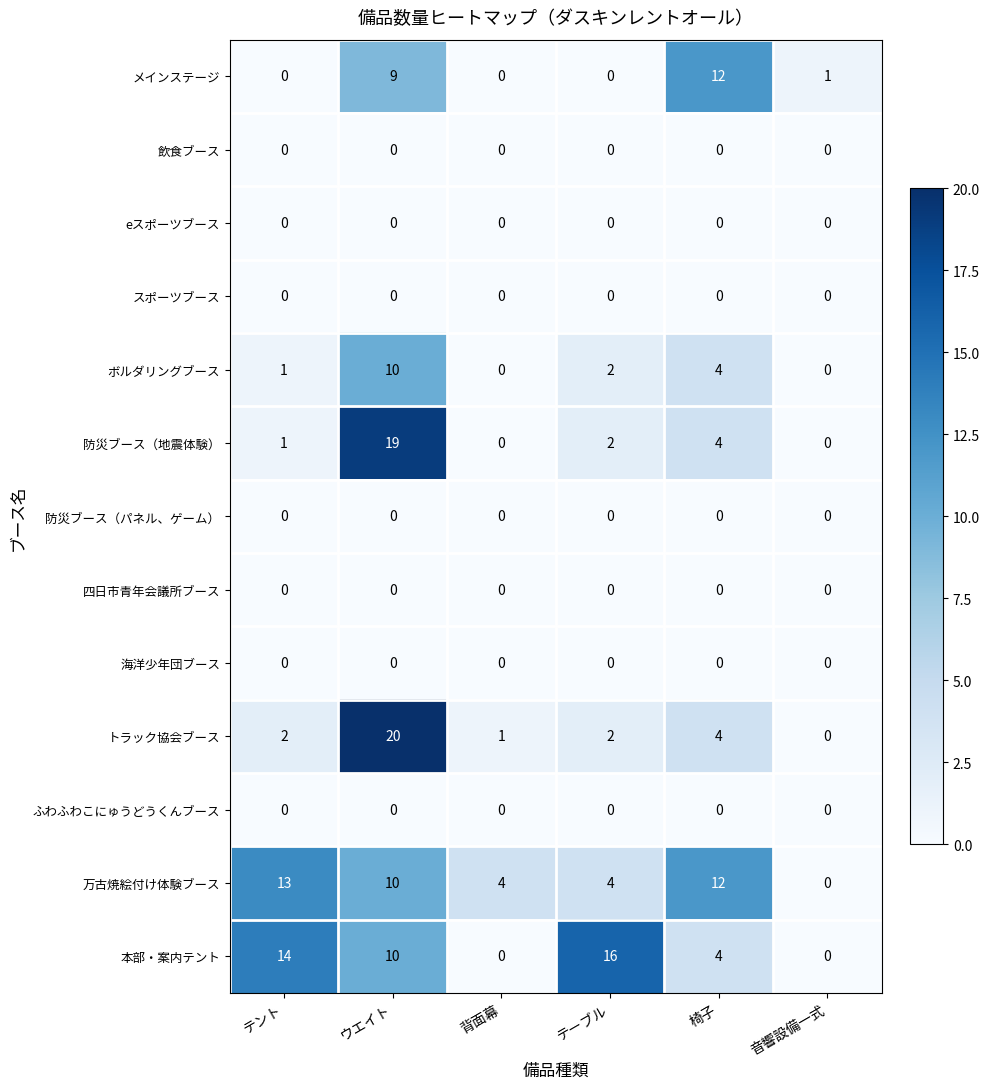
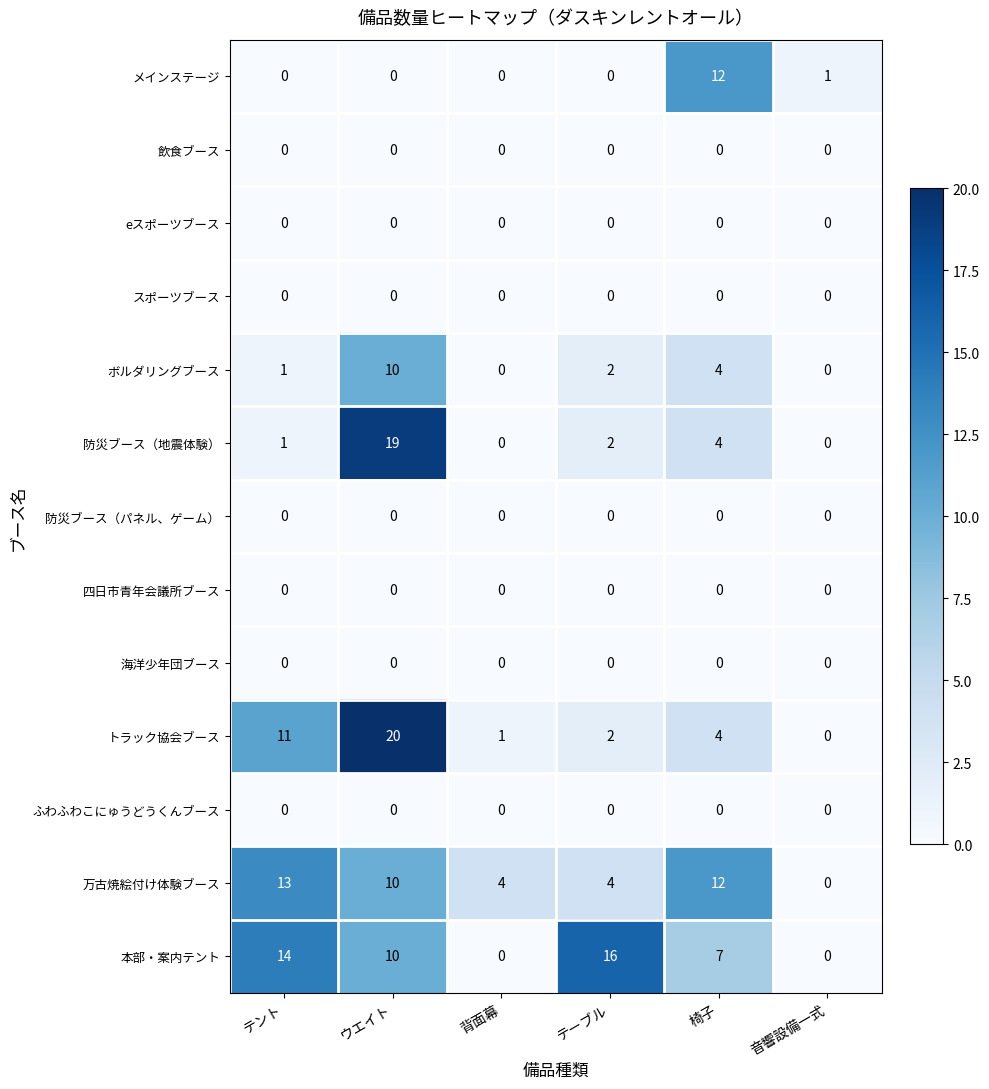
メインステージ, ウエイト: 9 -> 0
トラック協会ブース, テント: 2 -> 11
本部・案内テント, 椅子: 4 -> 7
